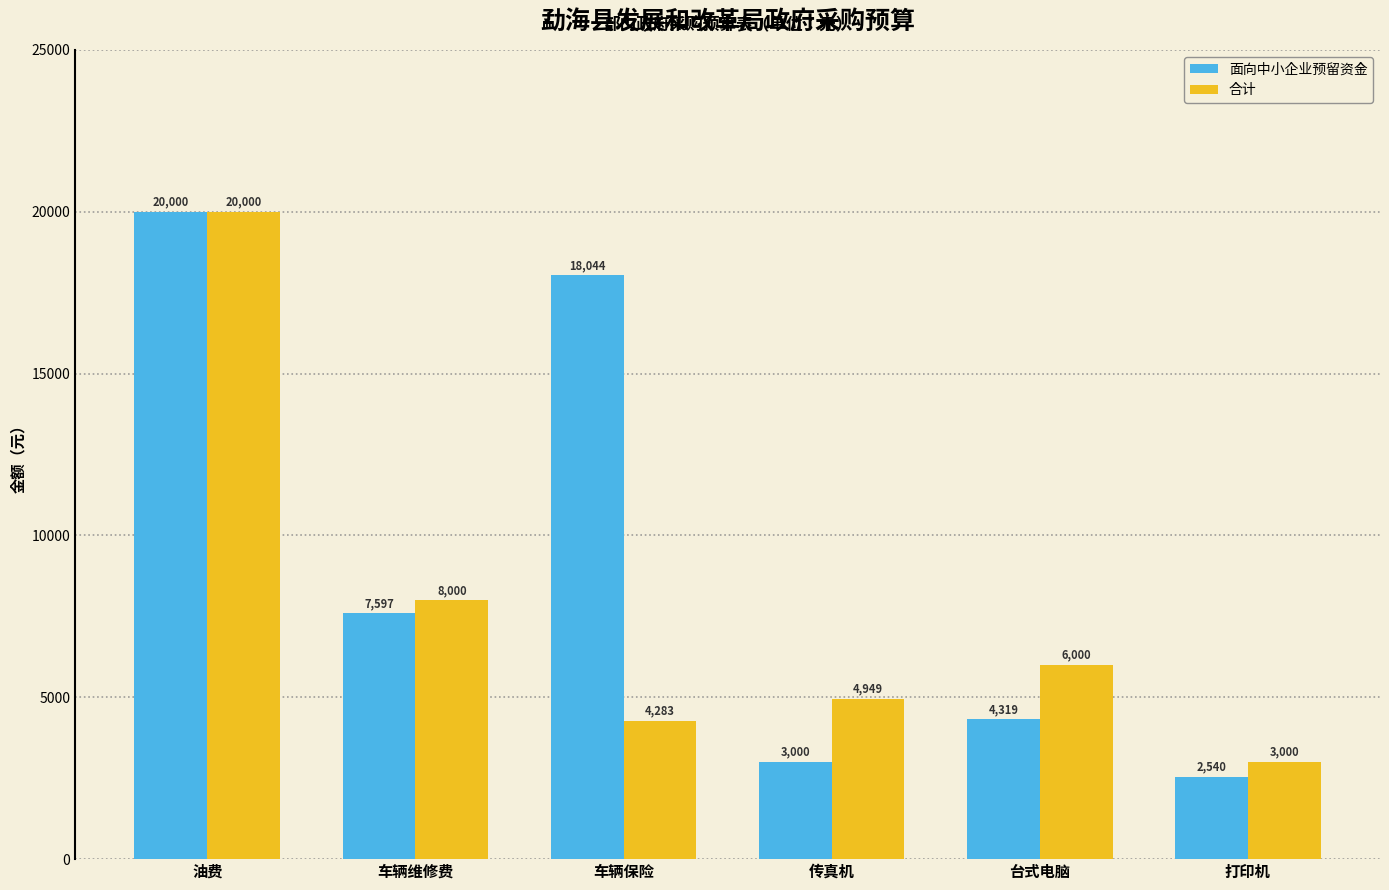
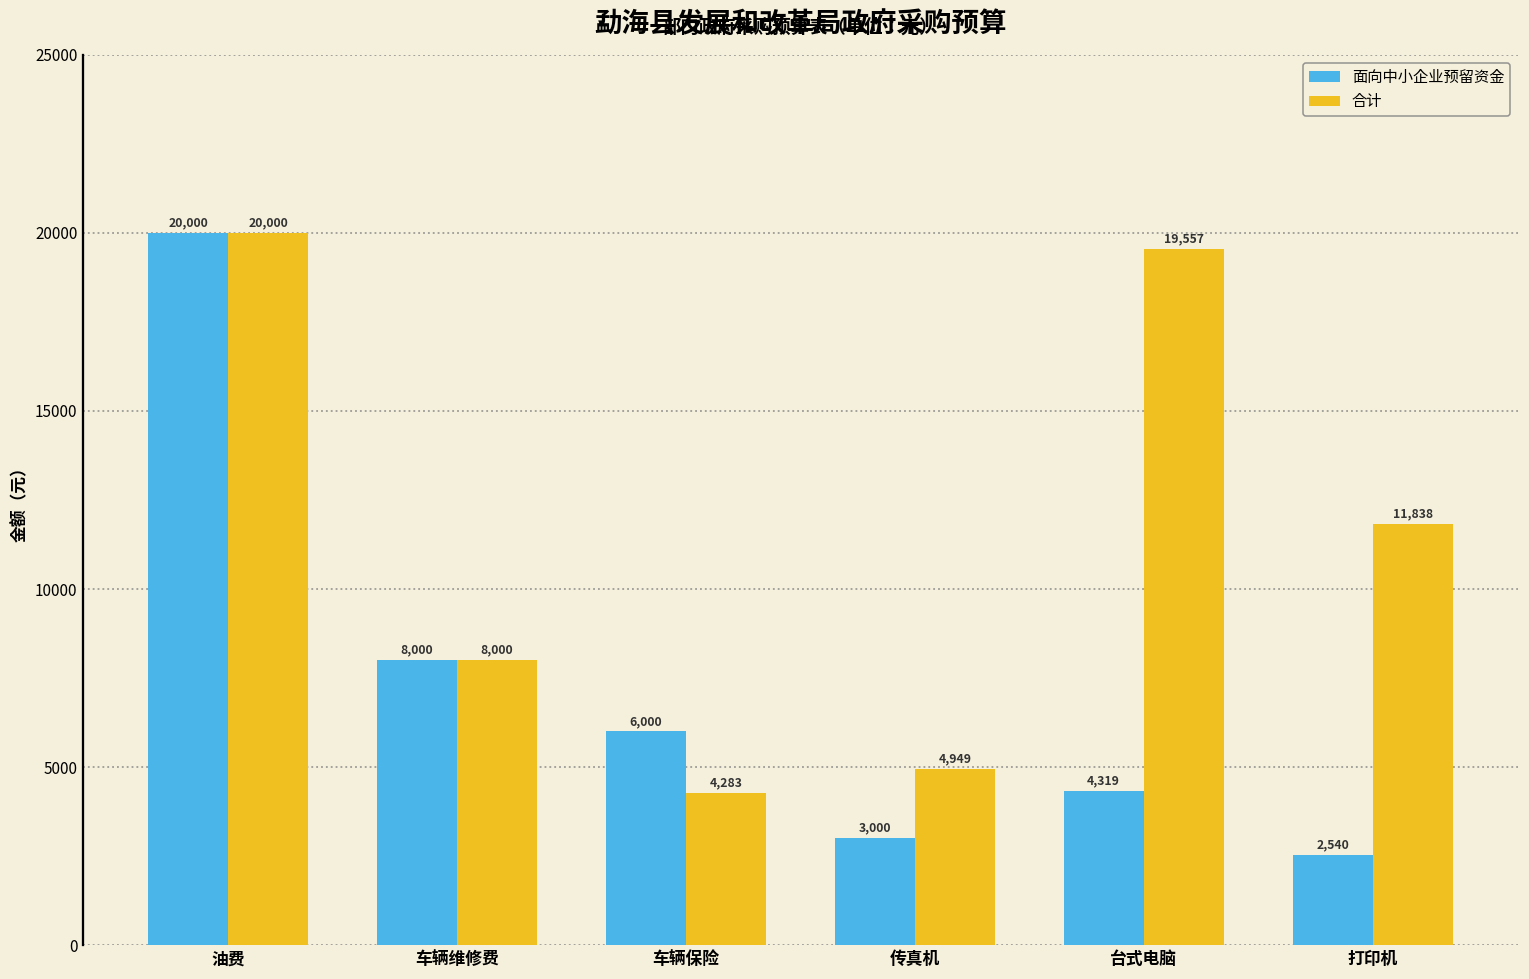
面向中小企业预留资金, 车辆维修费: 7,597 -> 8,000
面向中小企业预留资金, 车辆保险: 18,044 -> 6,000
合计, 台式电脑: 6,000 -> 19,557
合计, 打印机: 3,000 -> 11,838
